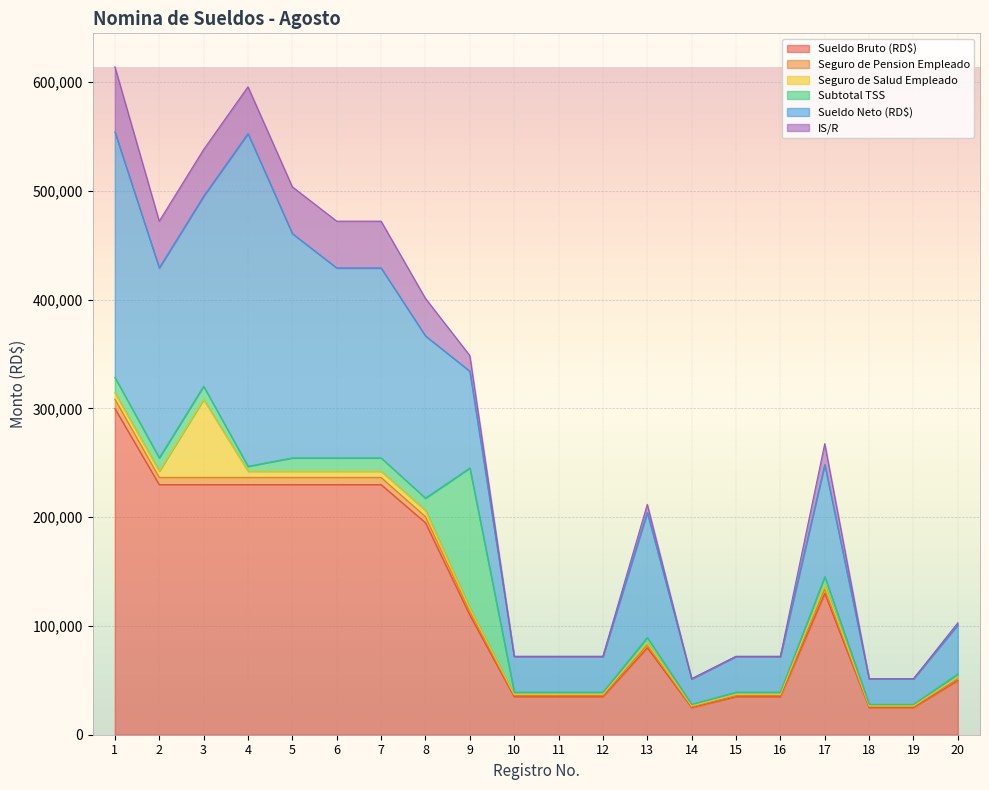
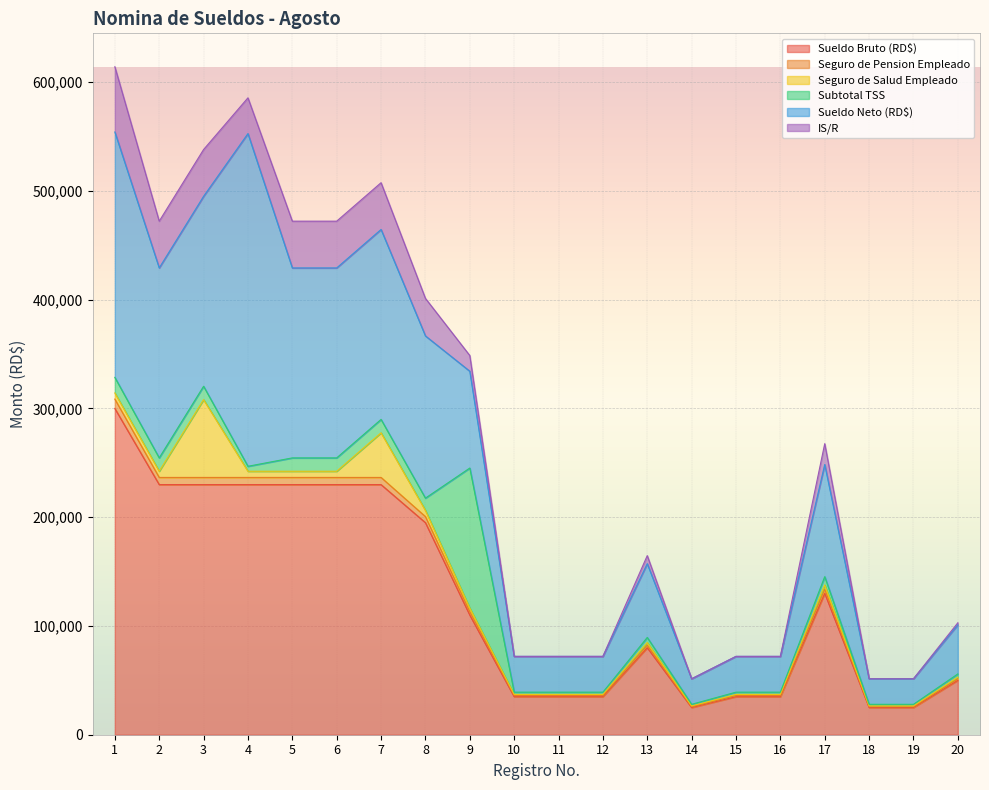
IS/R, 4: 43,000 -> 33,000
Sueldo Neto (RD$), 5: 206,000 -> 175,000
Seguro de Salud Empleado, 7: 6,000 -> 41,000
Sueldo Neto (RD$), 13: 115,000 -> 68,000
